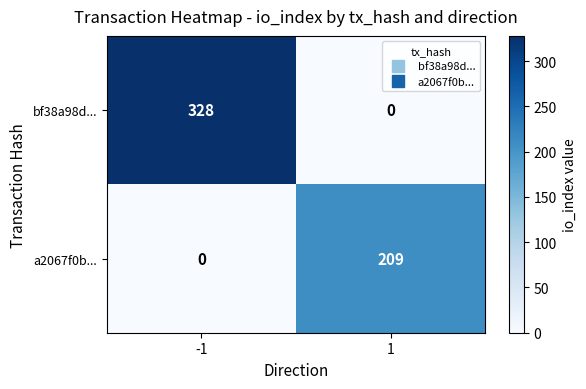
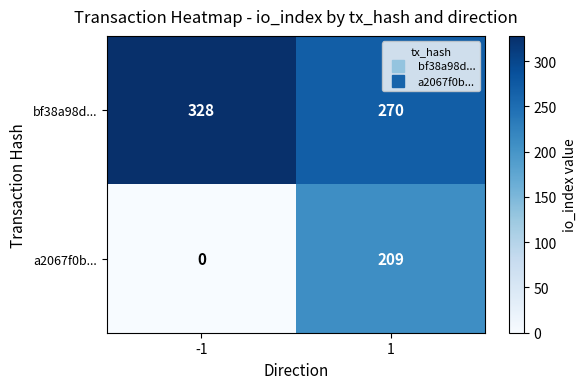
bf38a98d..., 1: 0 -> 270
